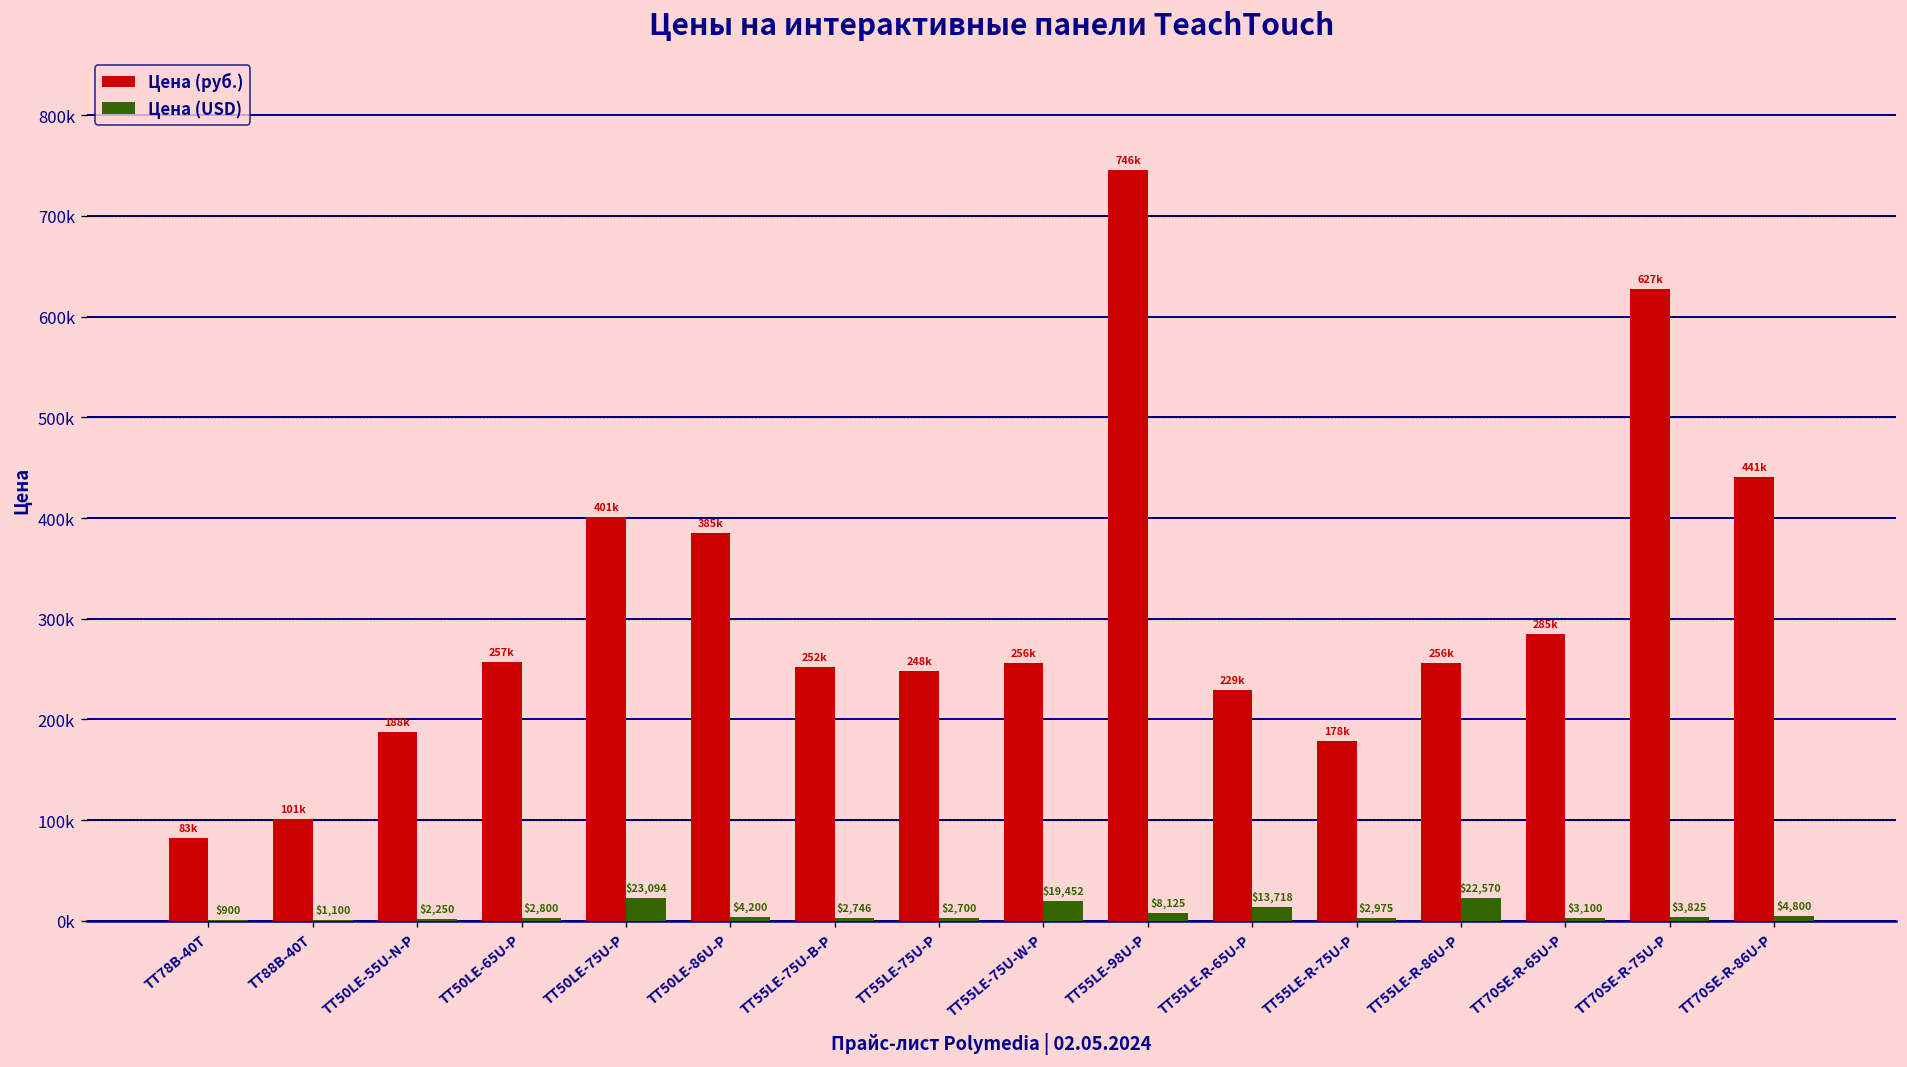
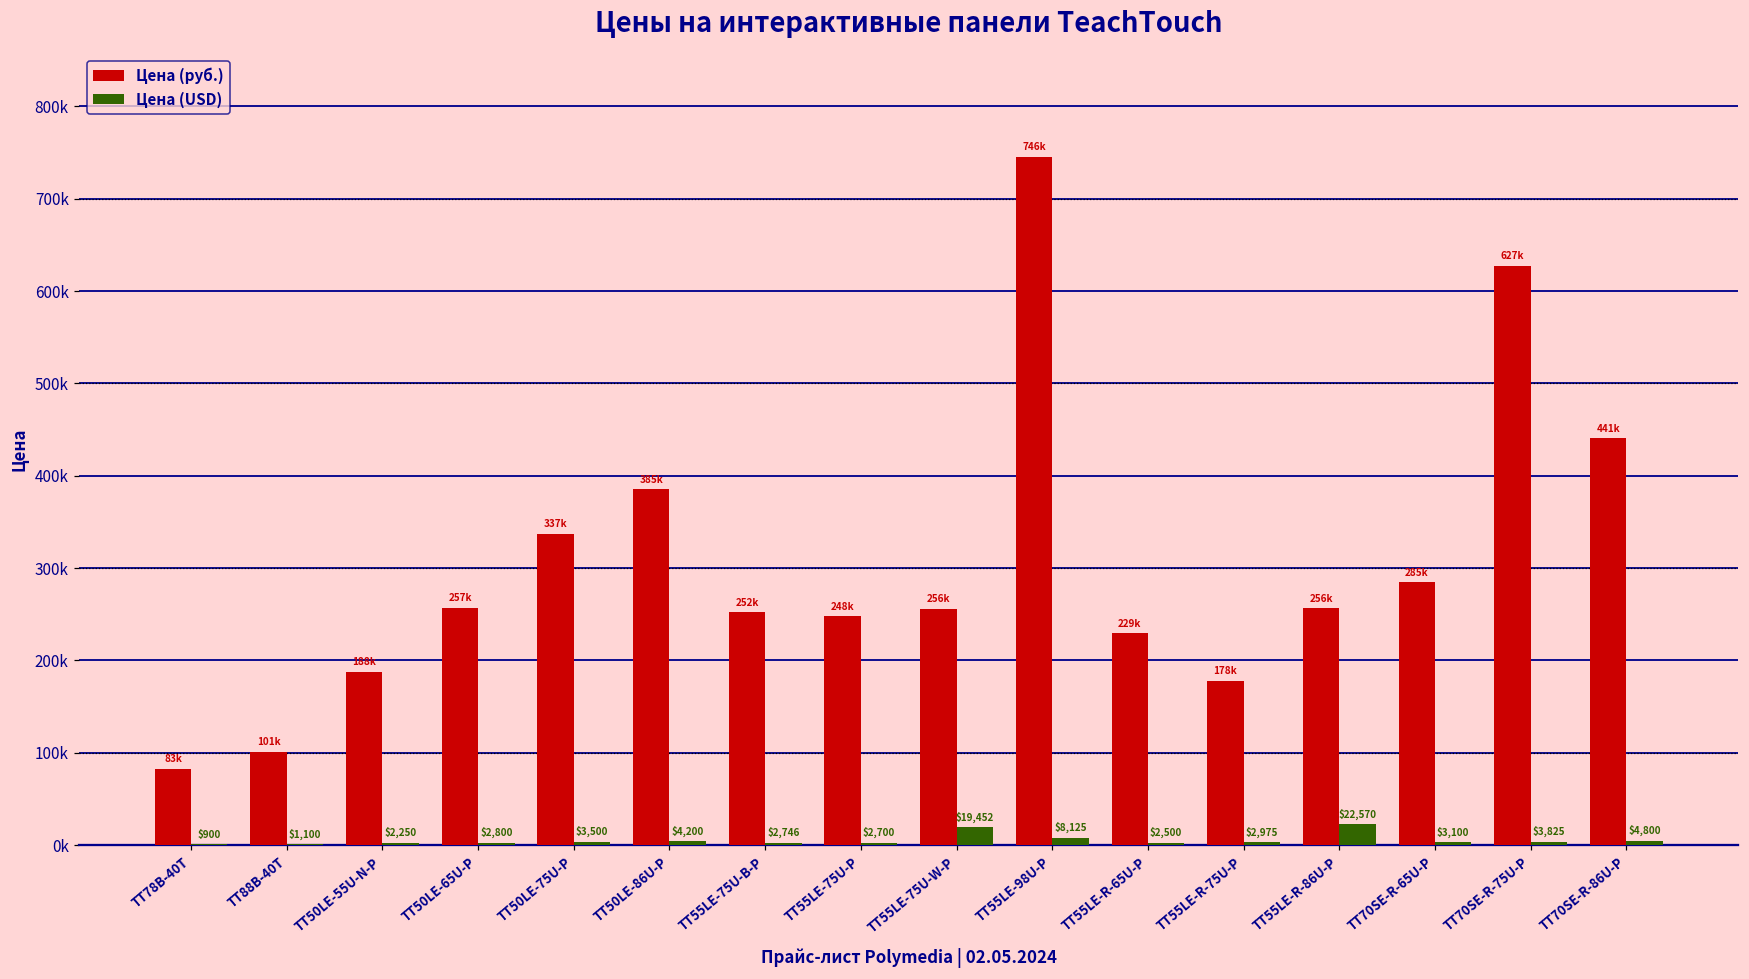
Цена (руб.), TT50LE-75U-P: 401k -> 337k
Цена (USD), TT50LE-75U-P: $23,094 -> $3,500
Цена (USD), TT55LE-R-65U-P: $13,718 -> $2,500
